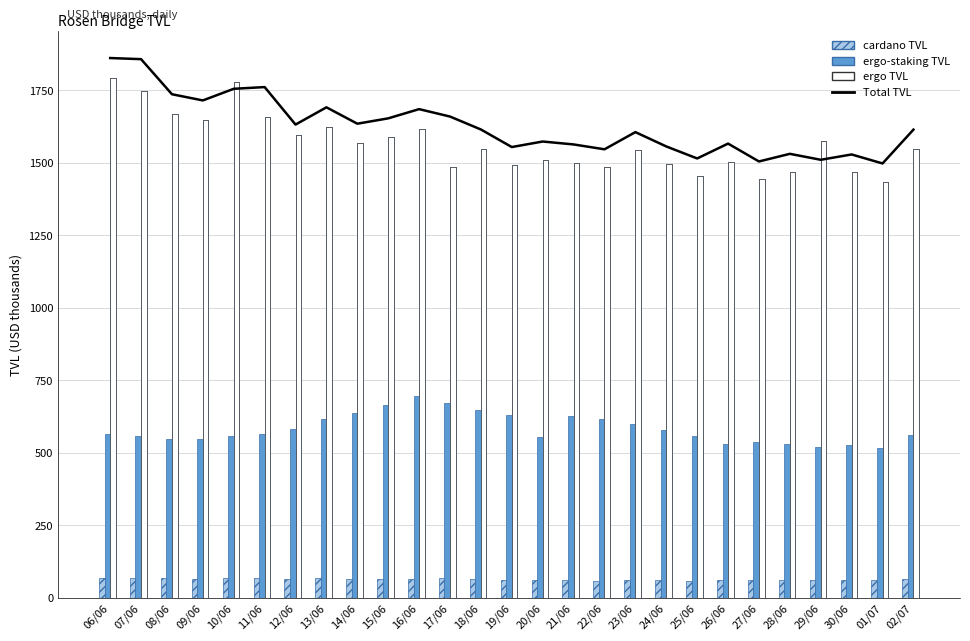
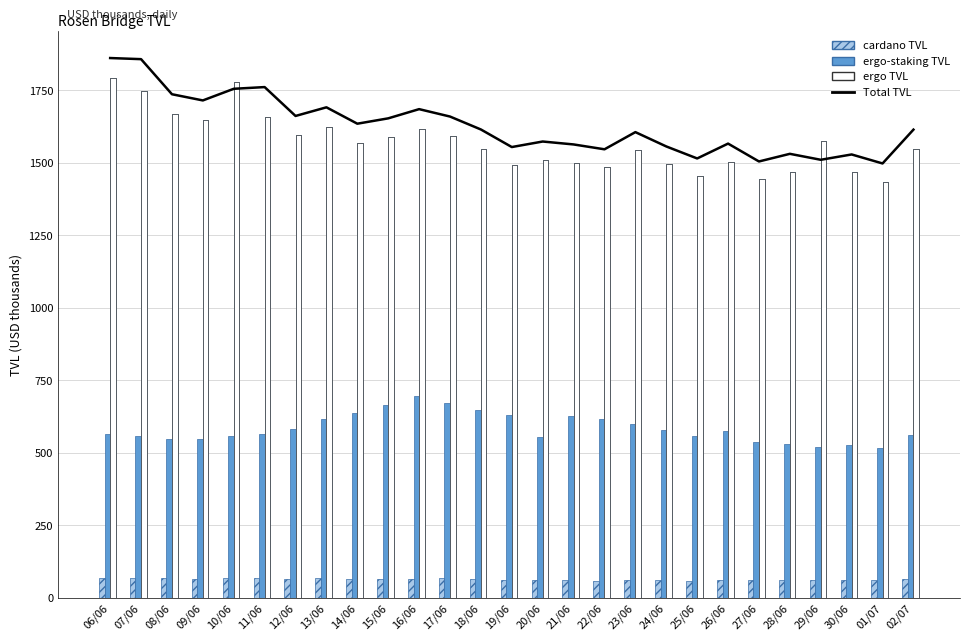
Total TVL, 12/06: 1630 -> 1660
ergo TVL, 17/06: 1490 -> 1590
ergo-staking TVL, 26/06: 530 -> 580
